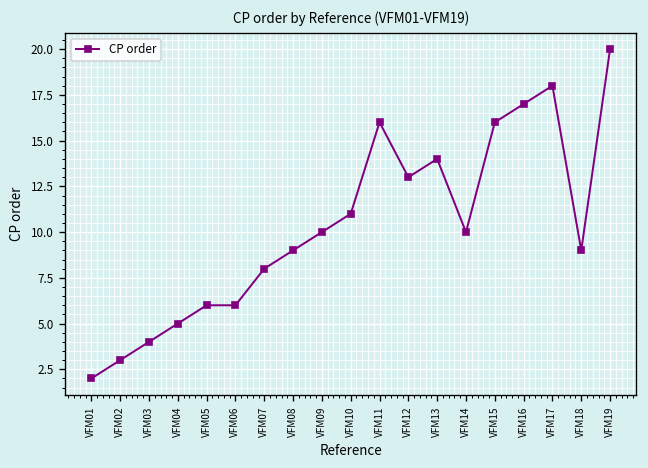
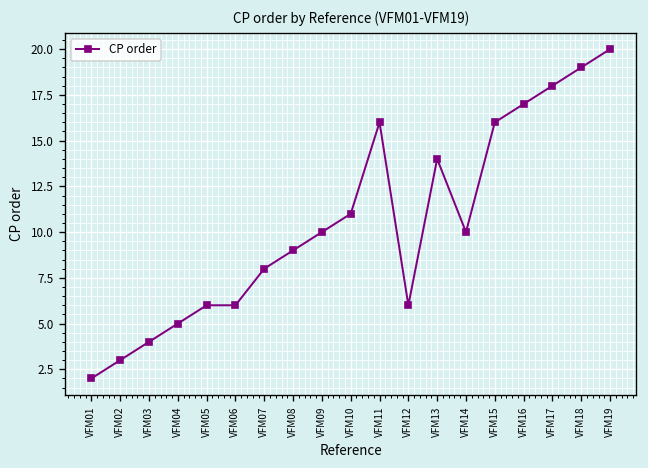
VFM12: 13 -> 6
VFM18: 9 -> 19
